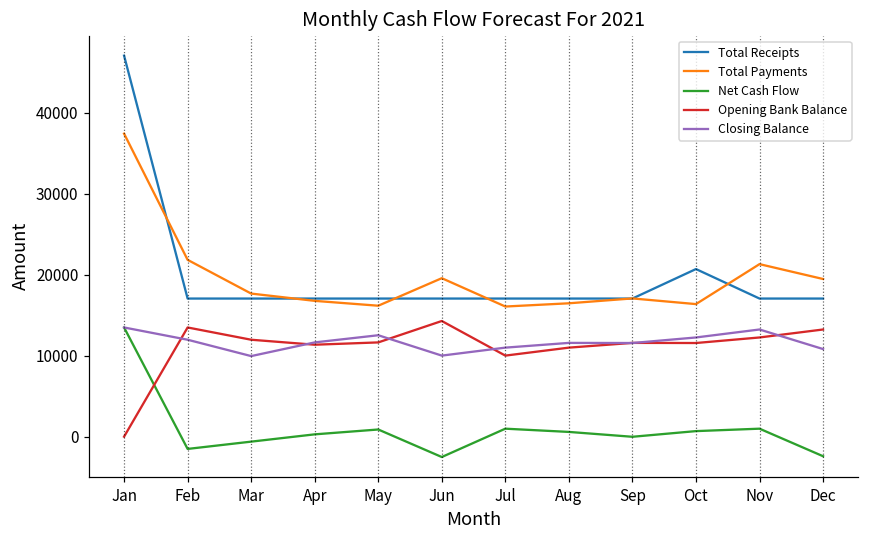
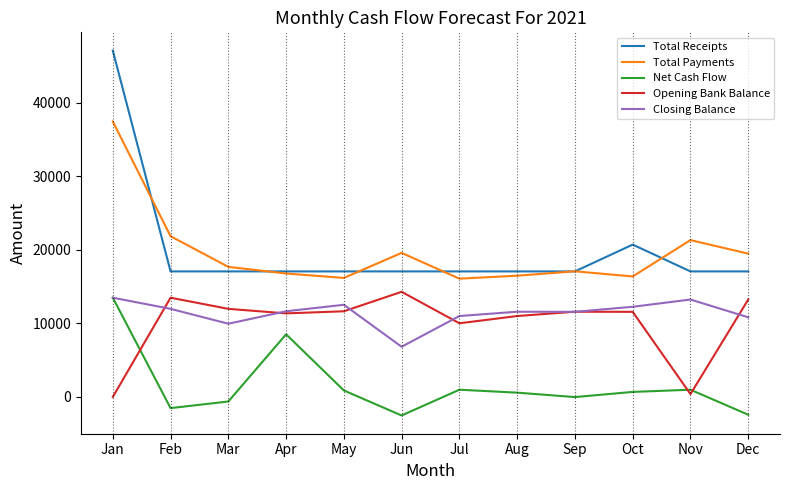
Net Cash Flow, Apr: 0 -> 9000
Closing Balance, Jun: 10000 -> 7000
Opening Bank Balance, Nov: 12000 -> 0
